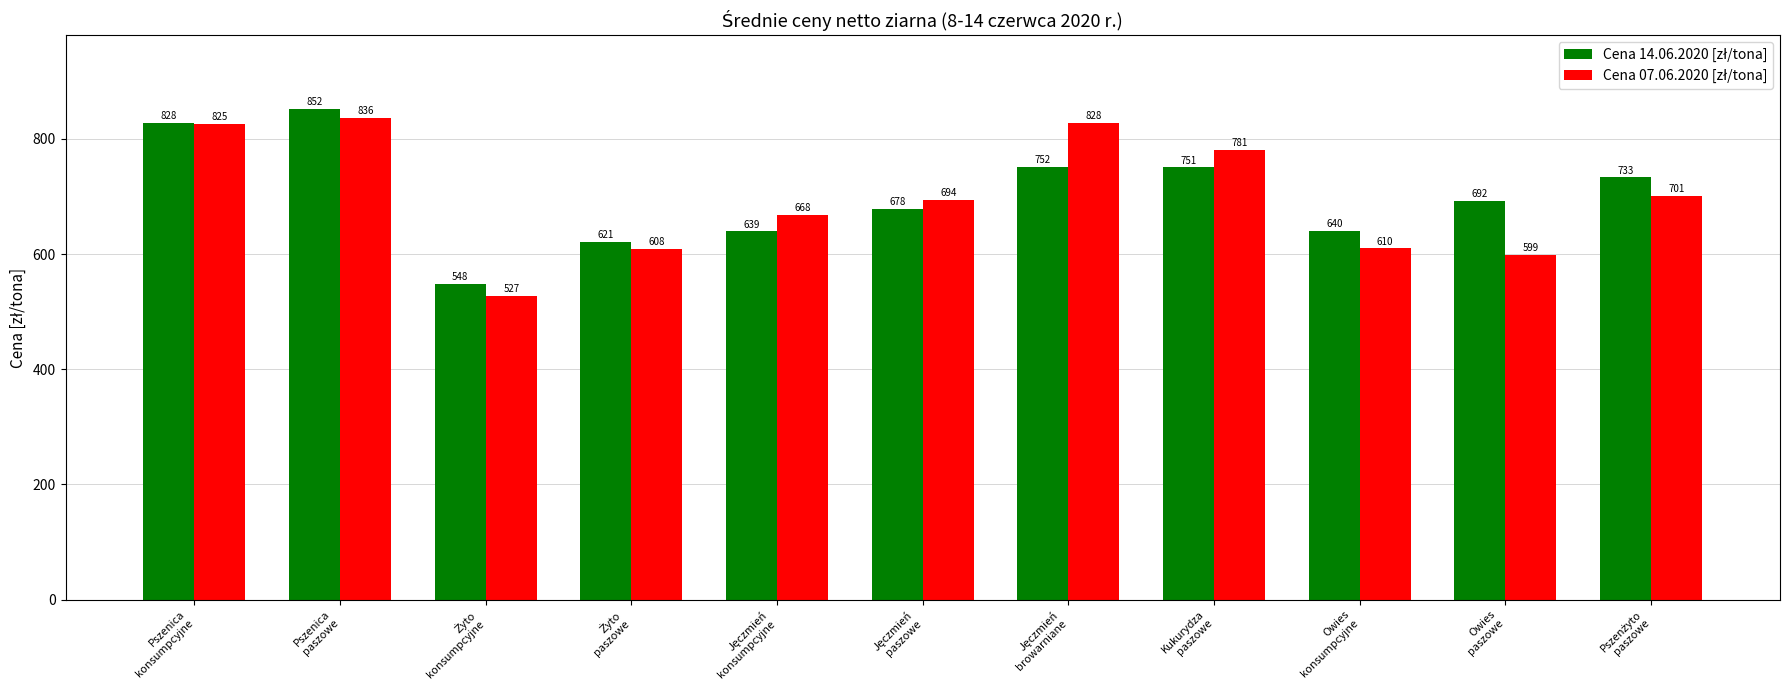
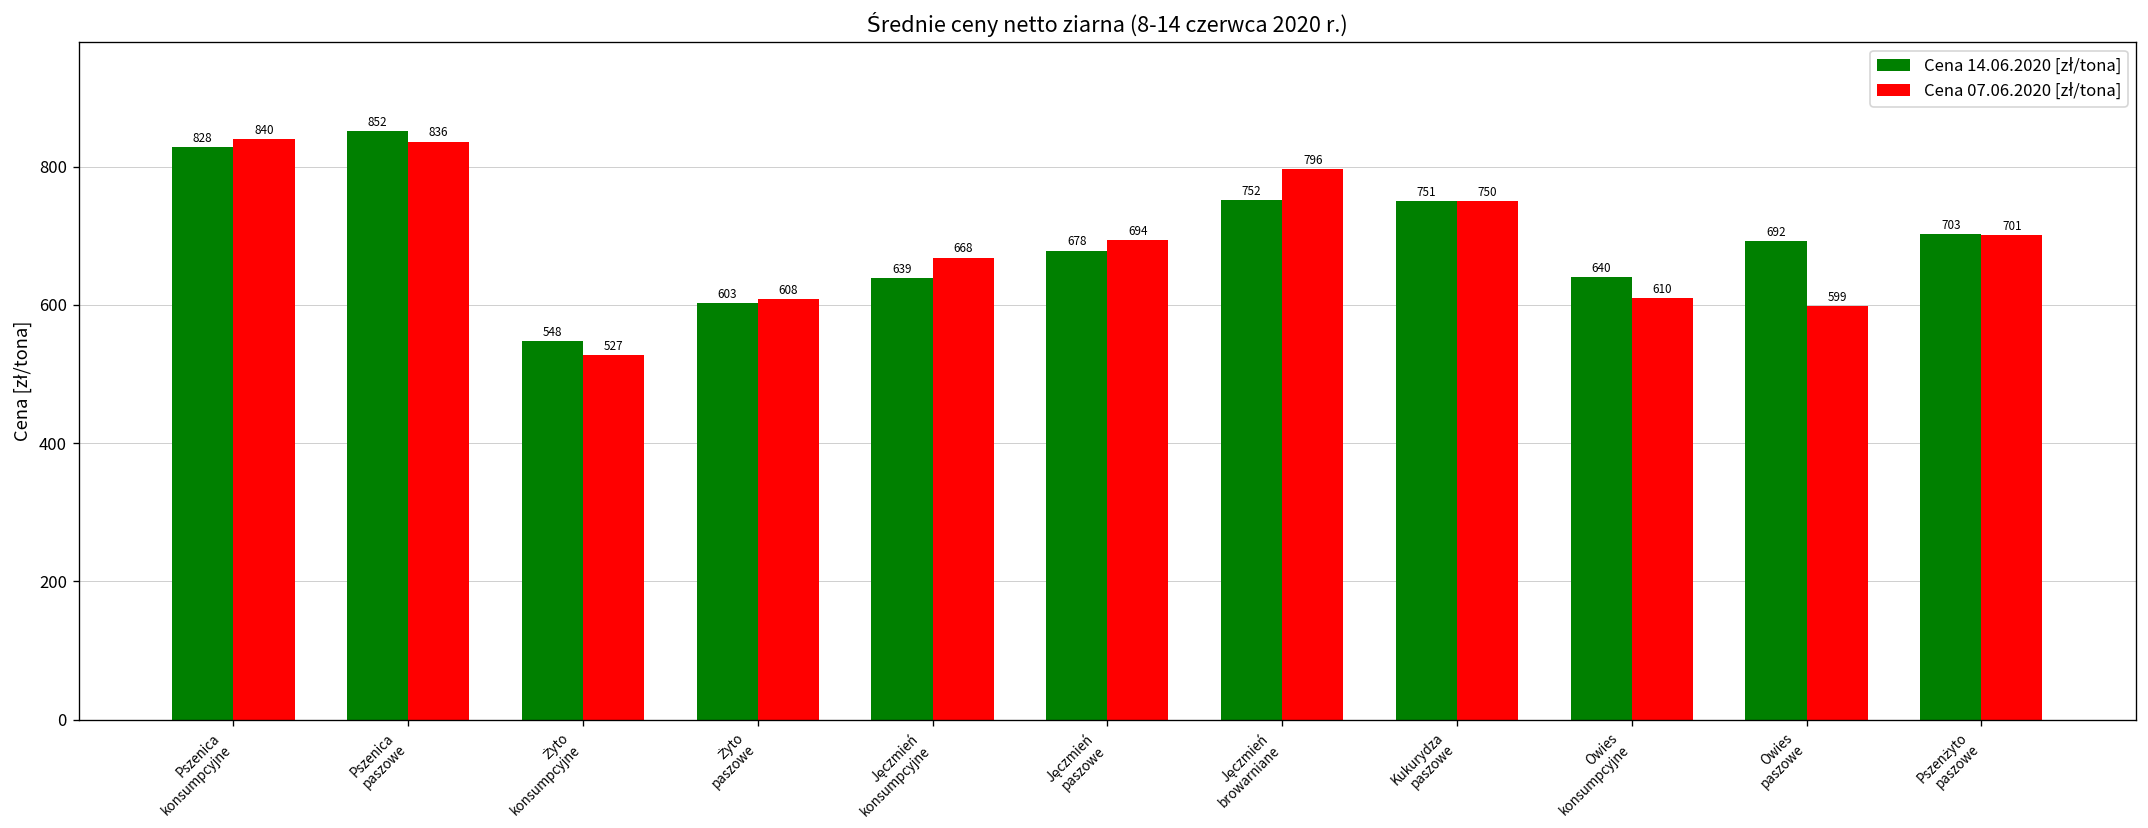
Cena 07.06.2020 [zł/tona], Pszenica konsumpcyjne: 825 -> 840
Cena 14.06.2020 [zł/tona], Żyto paszowe: 621 -> 603
Cena 07.06.2020 [zł/tona], Jęczmień browarniane: 828 -> 796
Cena 07.06.2020 [zł/tona], Kukurydza paszowe: 781 -> 750
Cena 14.06.2020 [zł/tona], Pszenżyto paszowe: 733 -> 703
